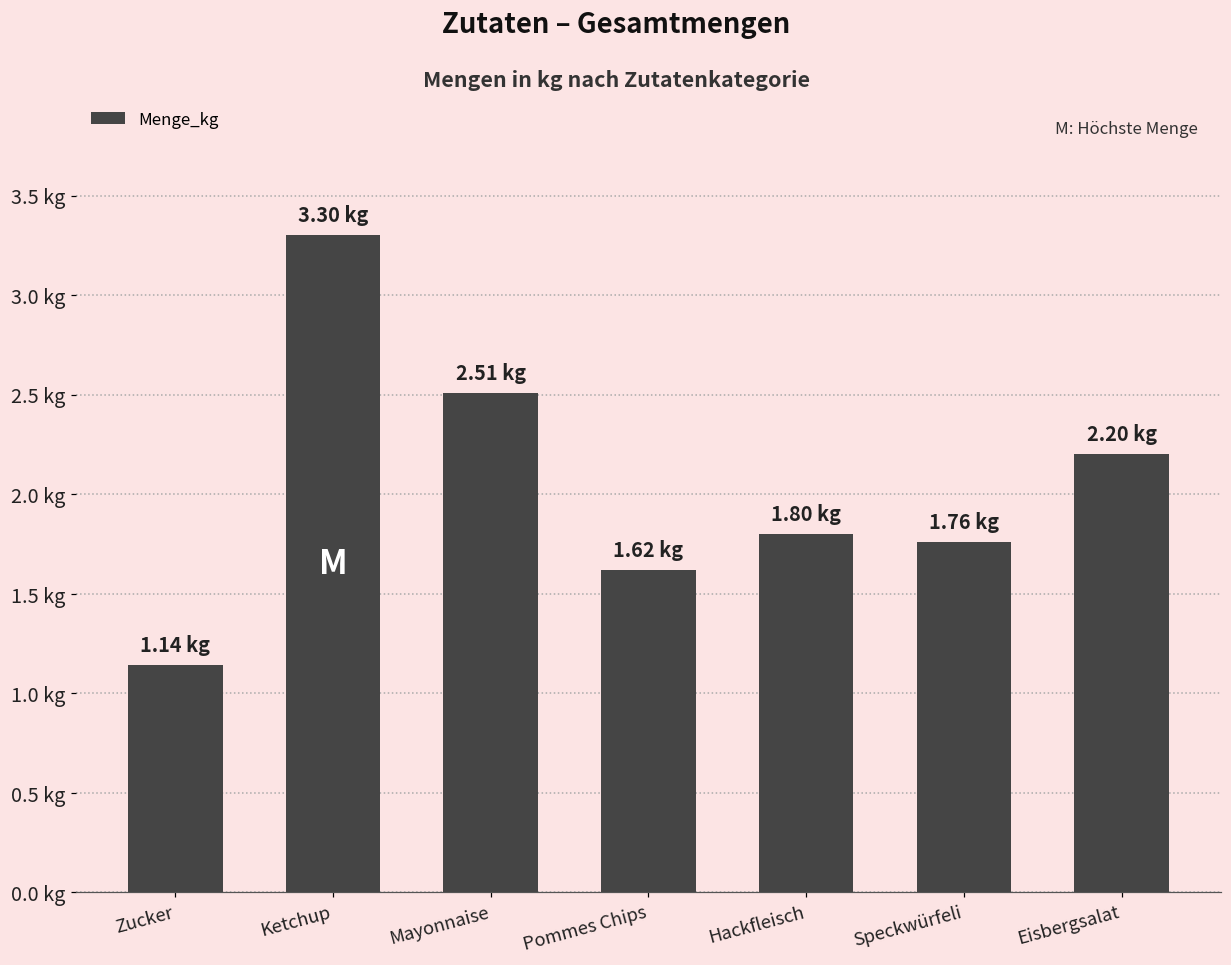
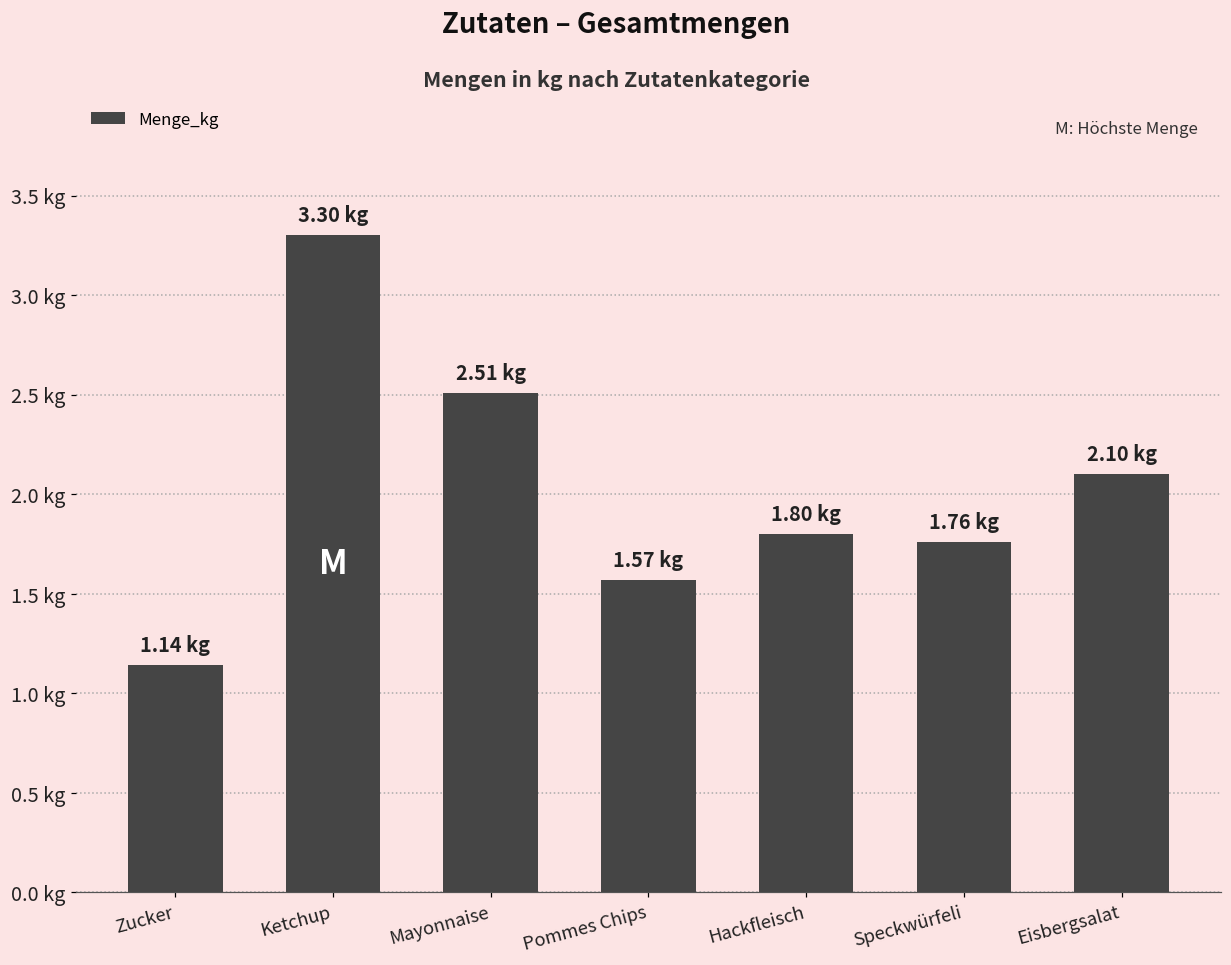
Pommes Chips: 1.62 -> 1.57
Eisbergsalat: 2.20 -> 2.10
